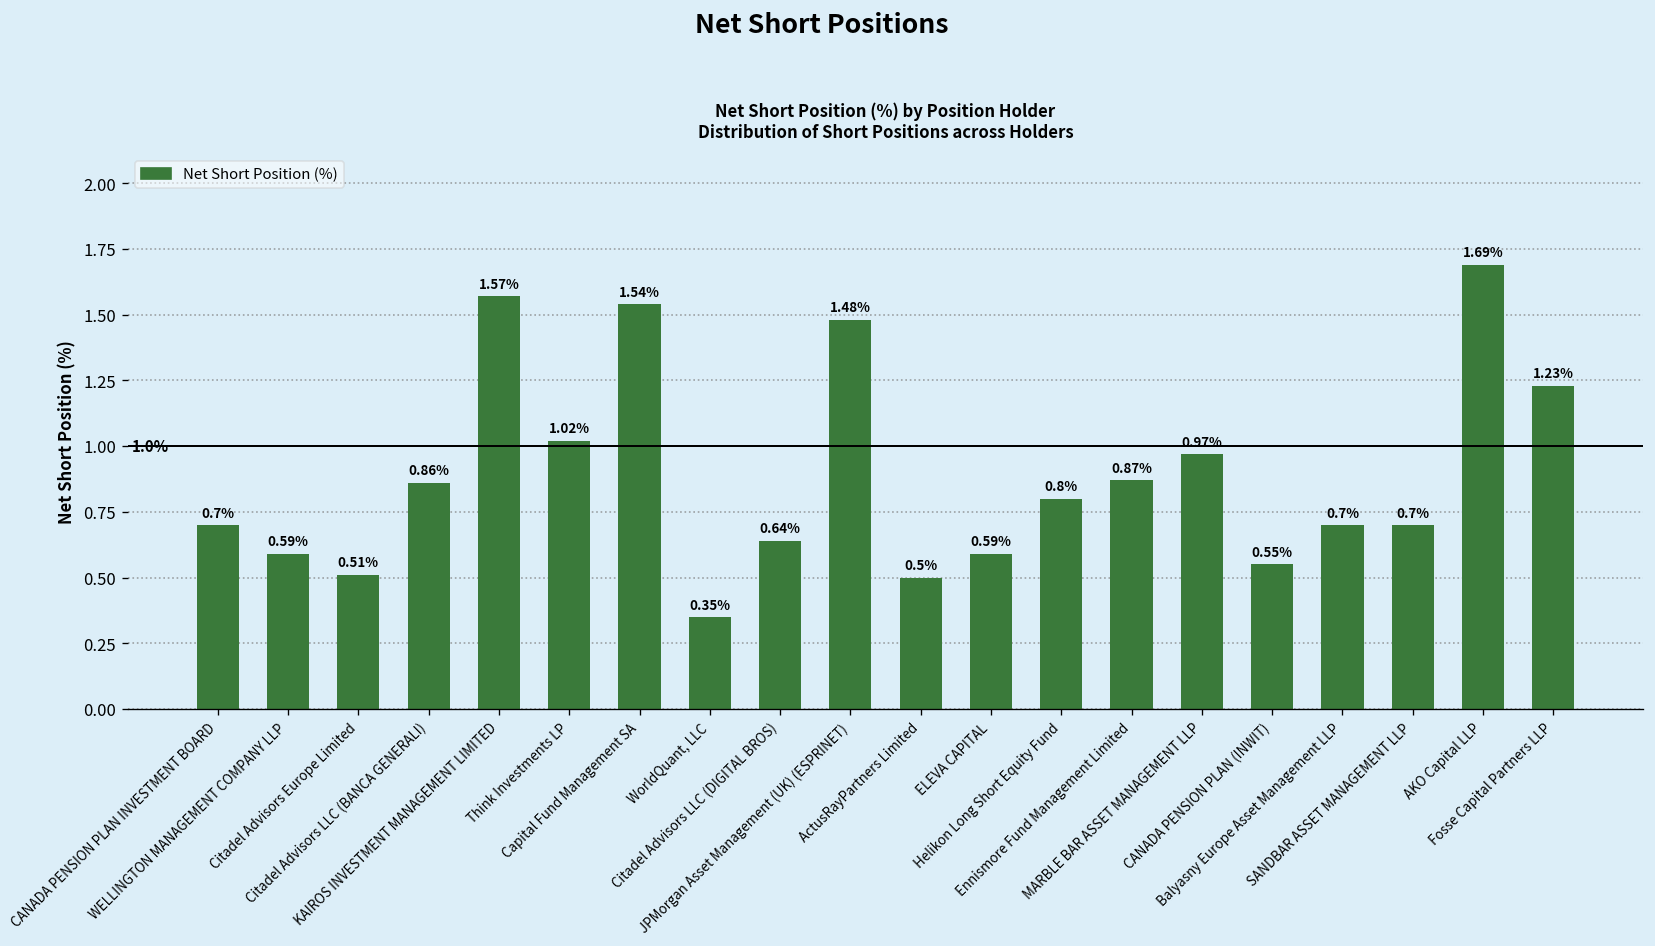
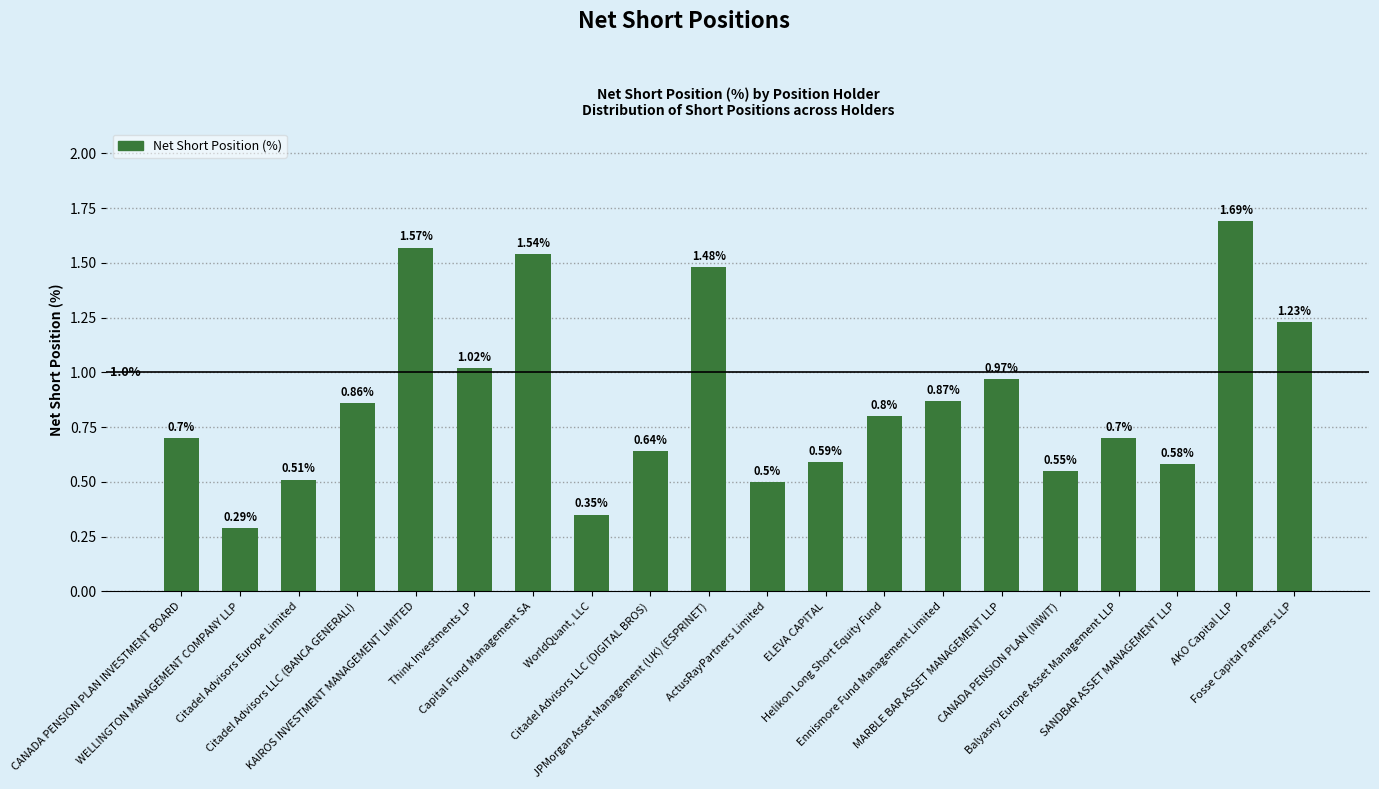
WELLINGTON MANAGEMENT COMPANY LLP: 0.59% -> 0.29%
SANDBAR ASSET MANAGEMENT LLP: 0.7% -> 0.58%
